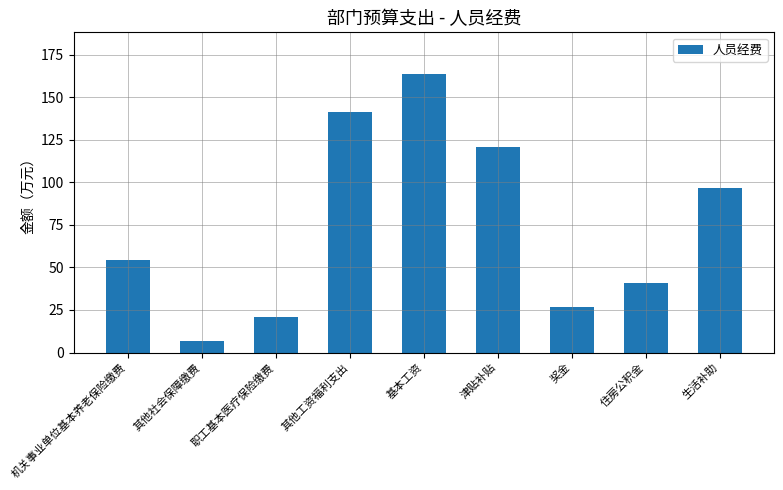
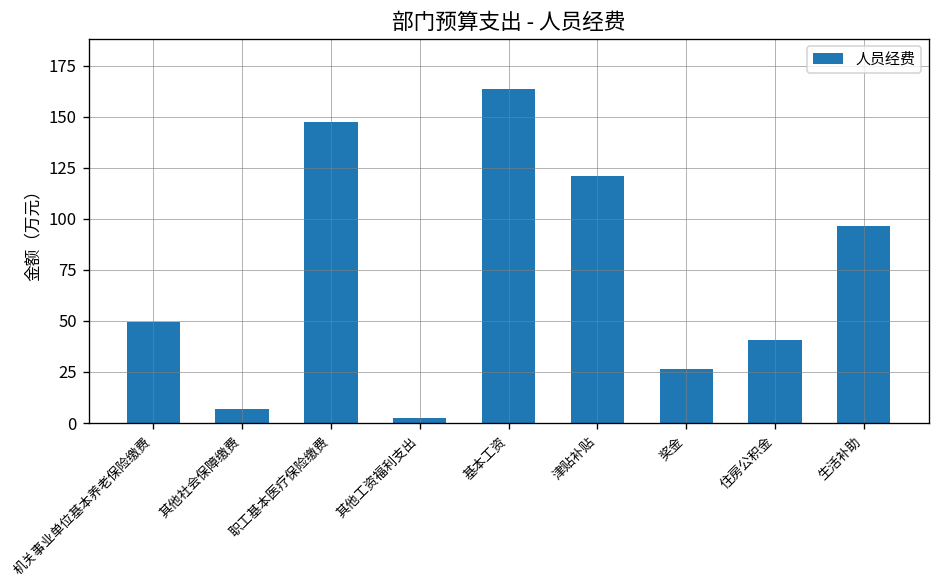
机关事业单位基本养老保险缴费: 54 -> 49
职工基本医疗保险缴费: 21 -> 147
其他工资福利支出: 141 -> 2
